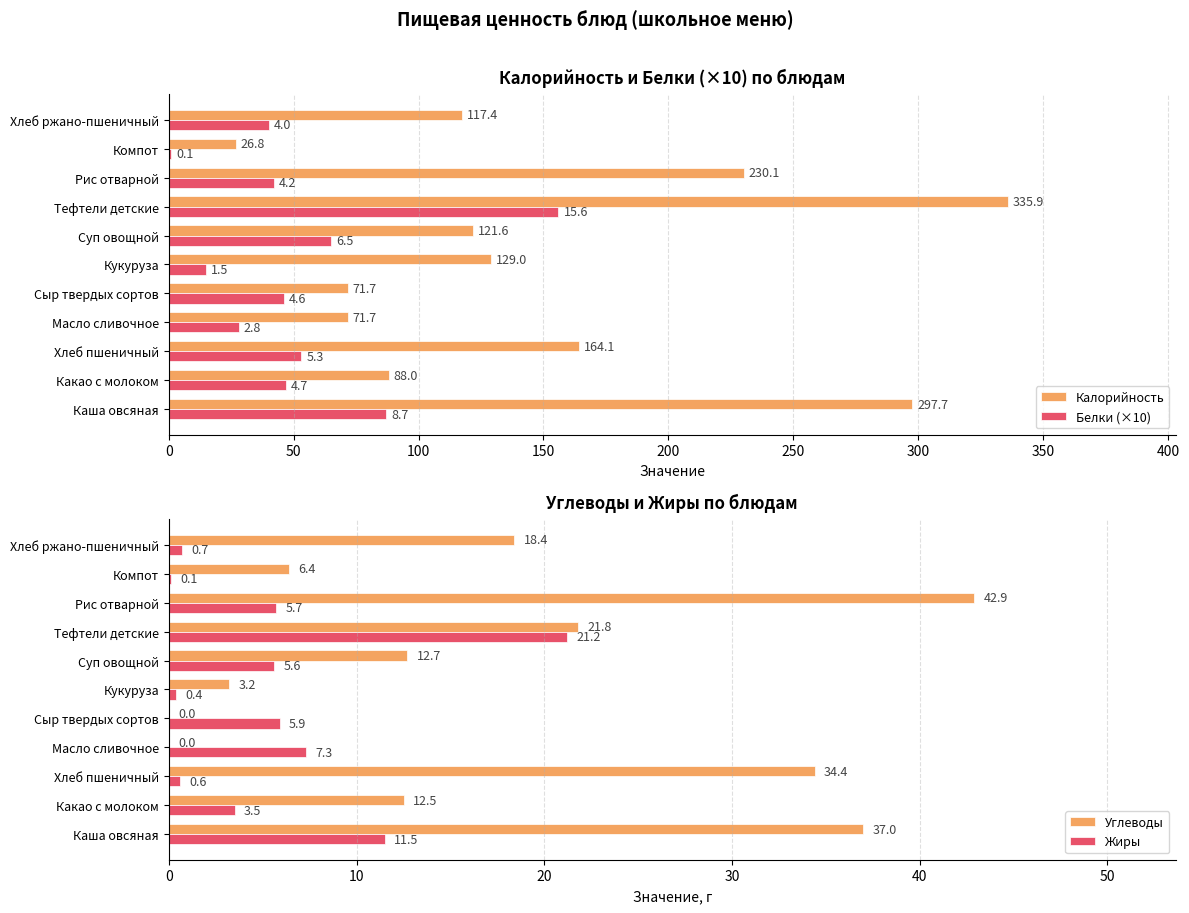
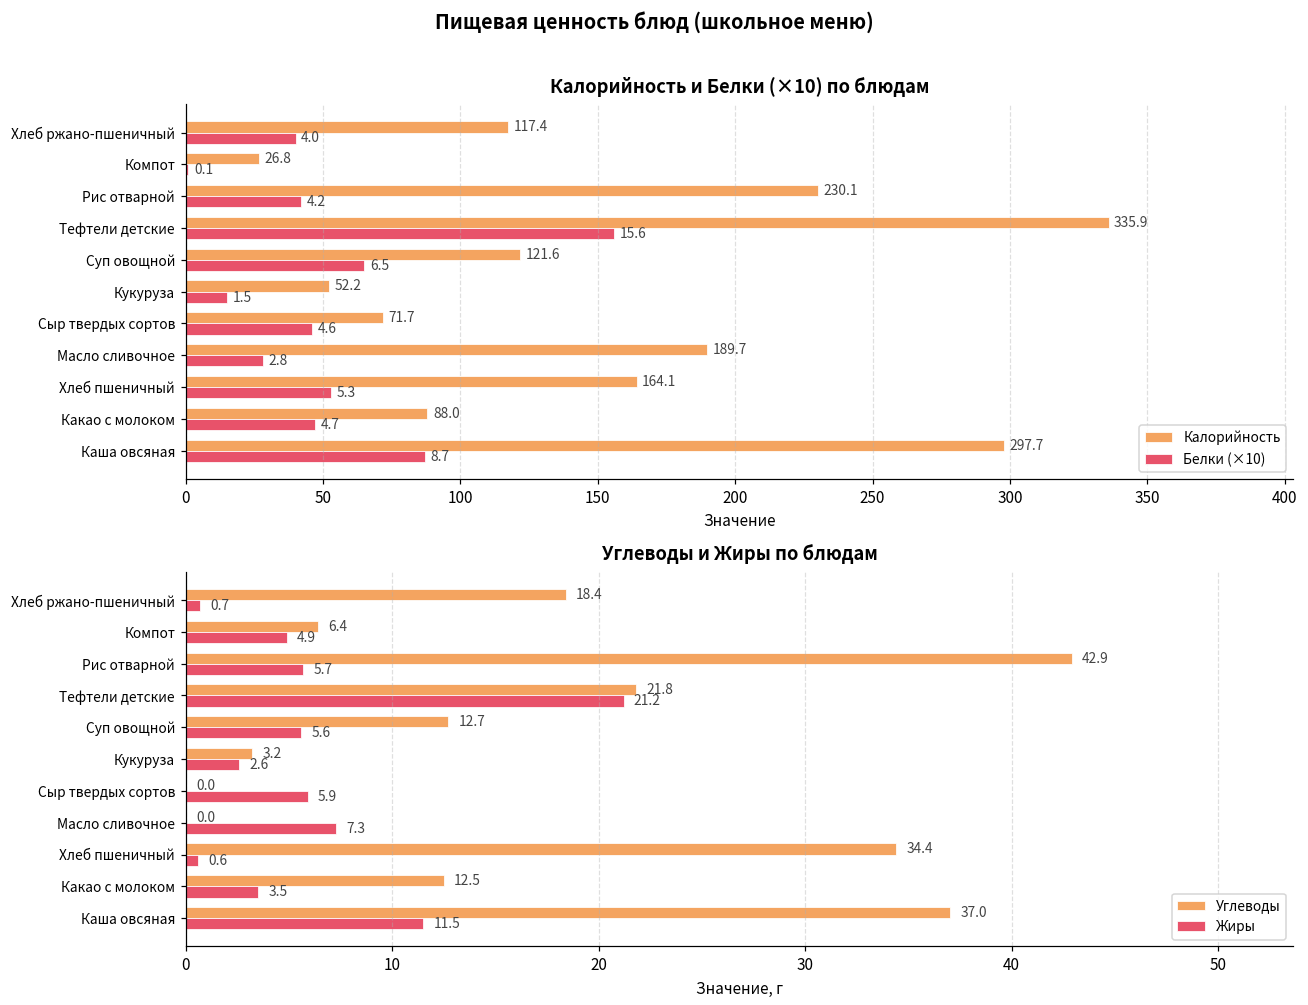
Калорийность и Белки (×10) по блюдам, Калорийность, Кукуруза: 129.0 -> 52.2
Калорийность и Белки (×10) по блюдам, Калорийность, Масло сливочное: 71.7 -> 189.7
Углеводы и Жиры по блюдам, Жиры, Компот: 0.1 -> 4.9
Углеводы и Жиры по блюдам, Жиры, Кукуруза: 0.4 -> 2.6
